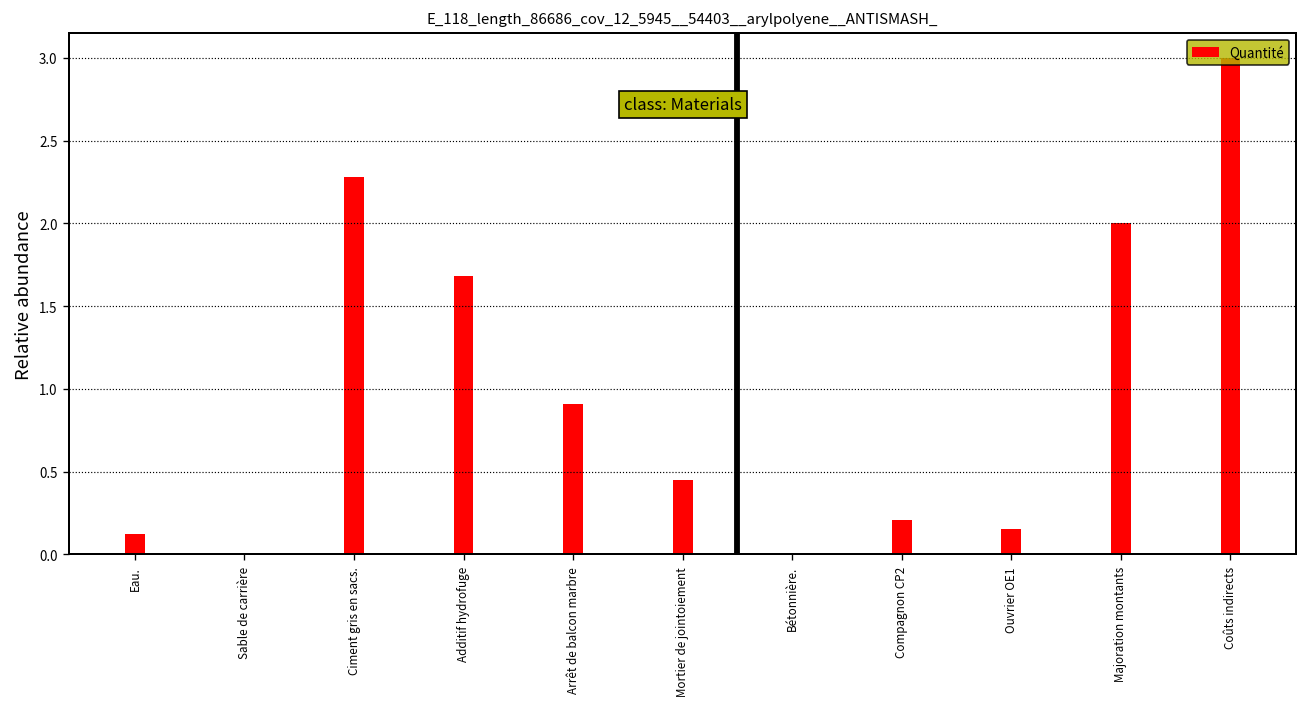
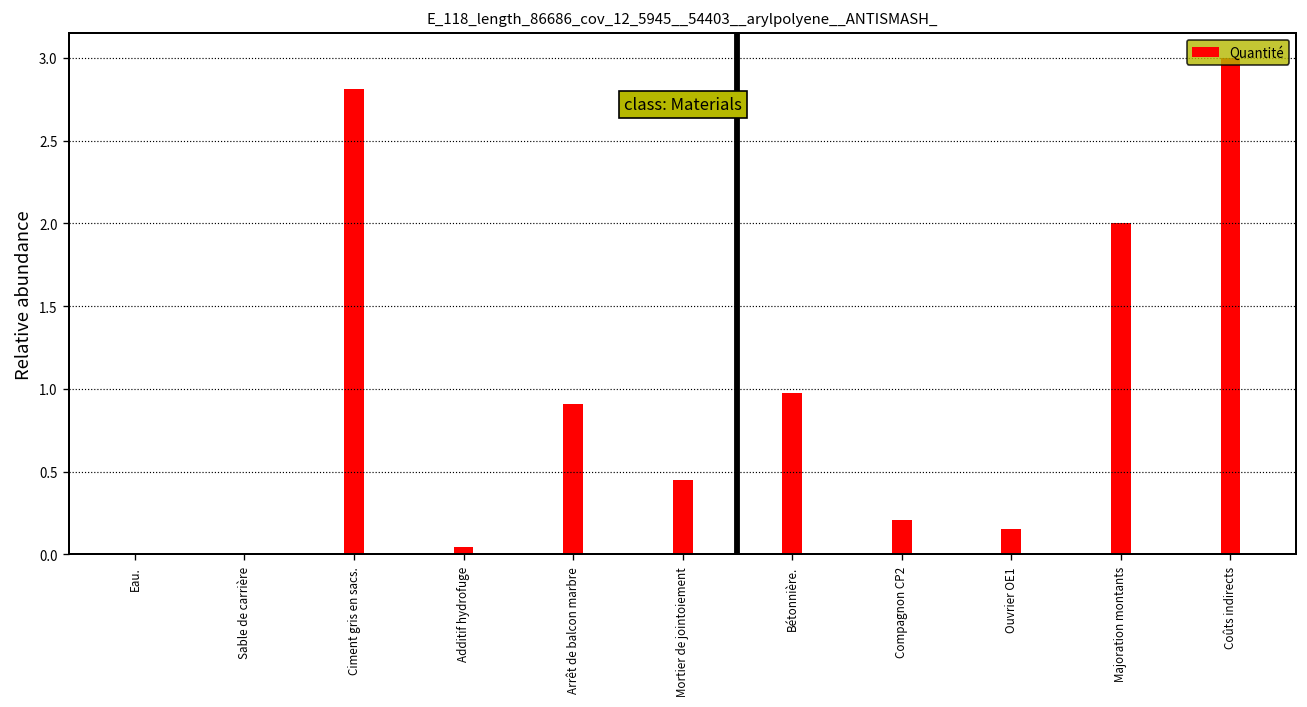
Eau.: 0.12 -> 0.01
Ciment gris en sacs.: 2.28 -> 2.81
Additif hydrofuge: 1.68 -> 0.05
Bétonnière.: 0.01 -> 0.98
